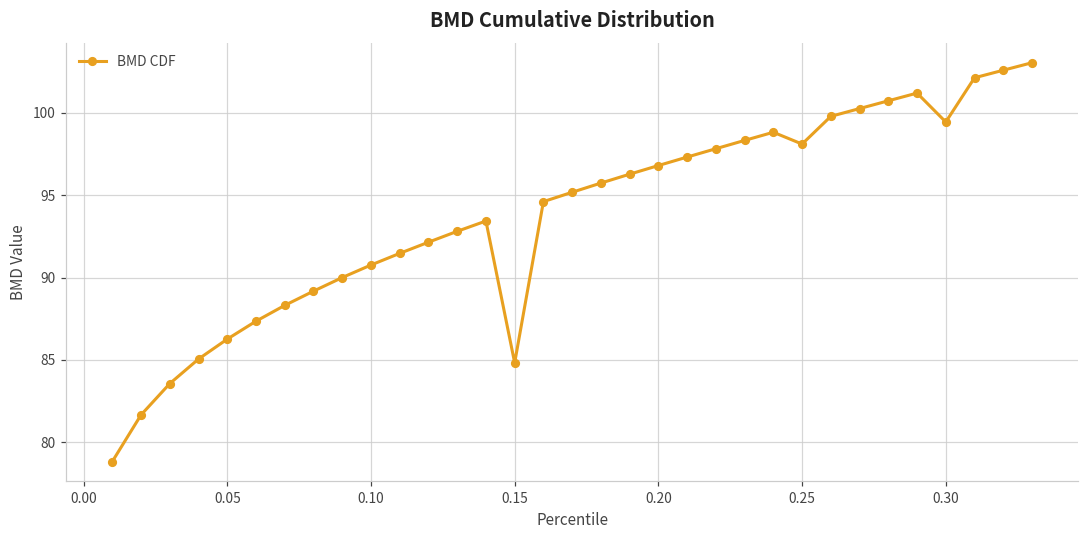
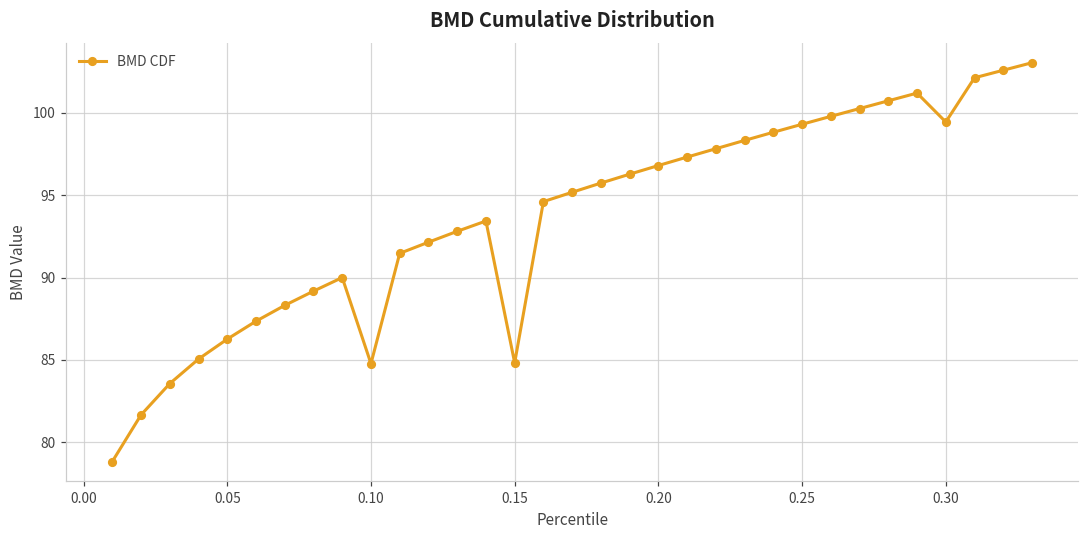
0.10: 90.8 -> 84.8
0.25: 98.1 -> 99.3
